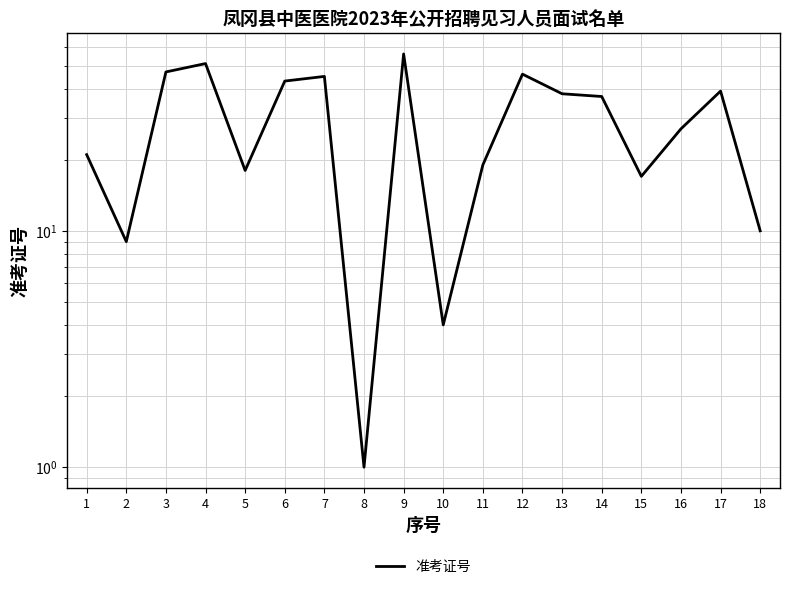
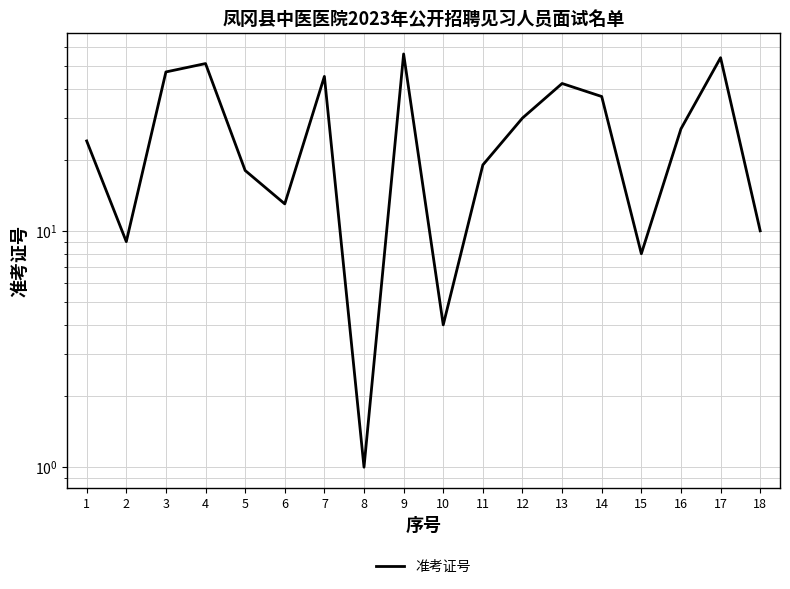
1: 21 -> 24
6: 43 -> 13
12: 46 -> 30
13: 38 -> 42
15: 17 -> 8
17: 39 -> 54
